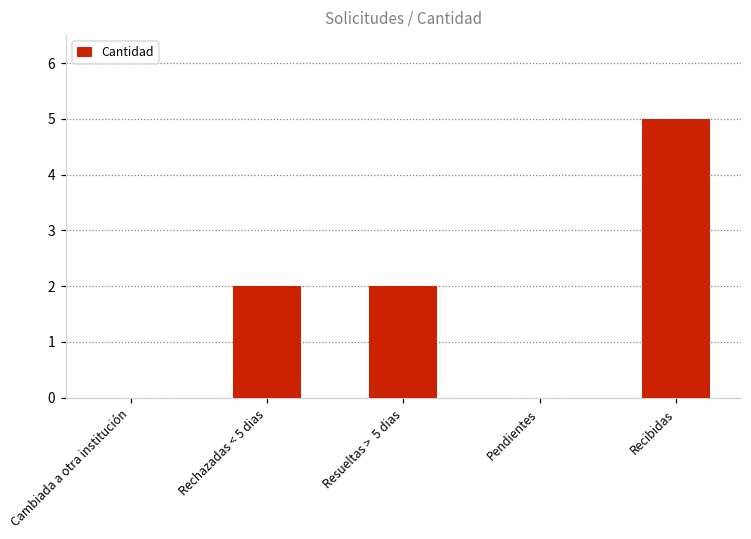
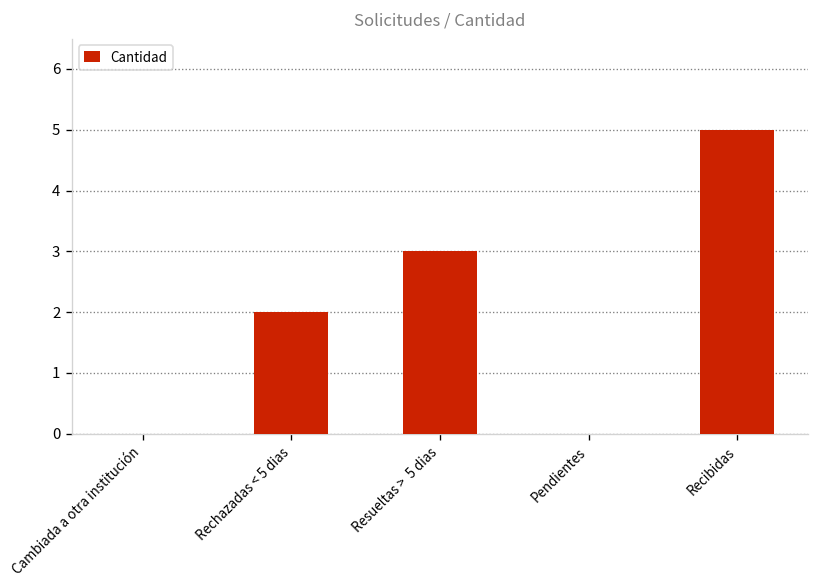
Resueltas > 5 dias: 2 -> 3
